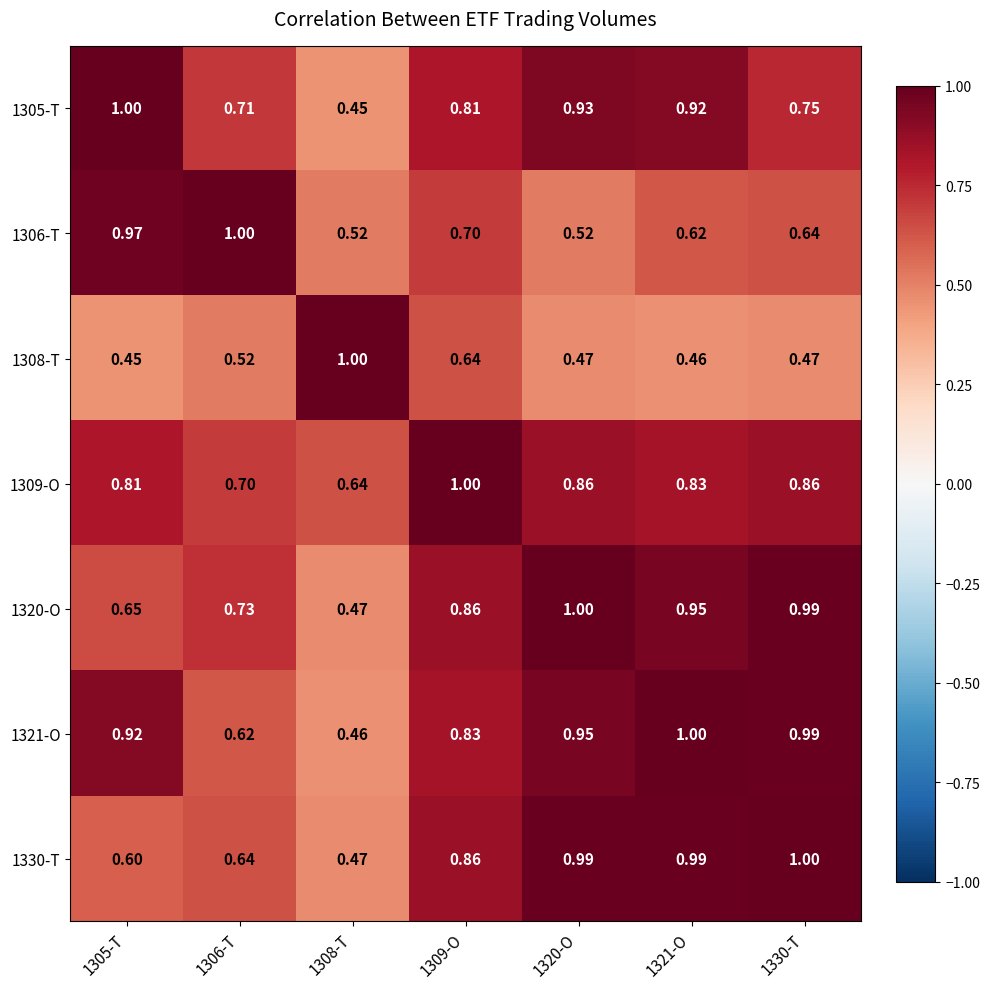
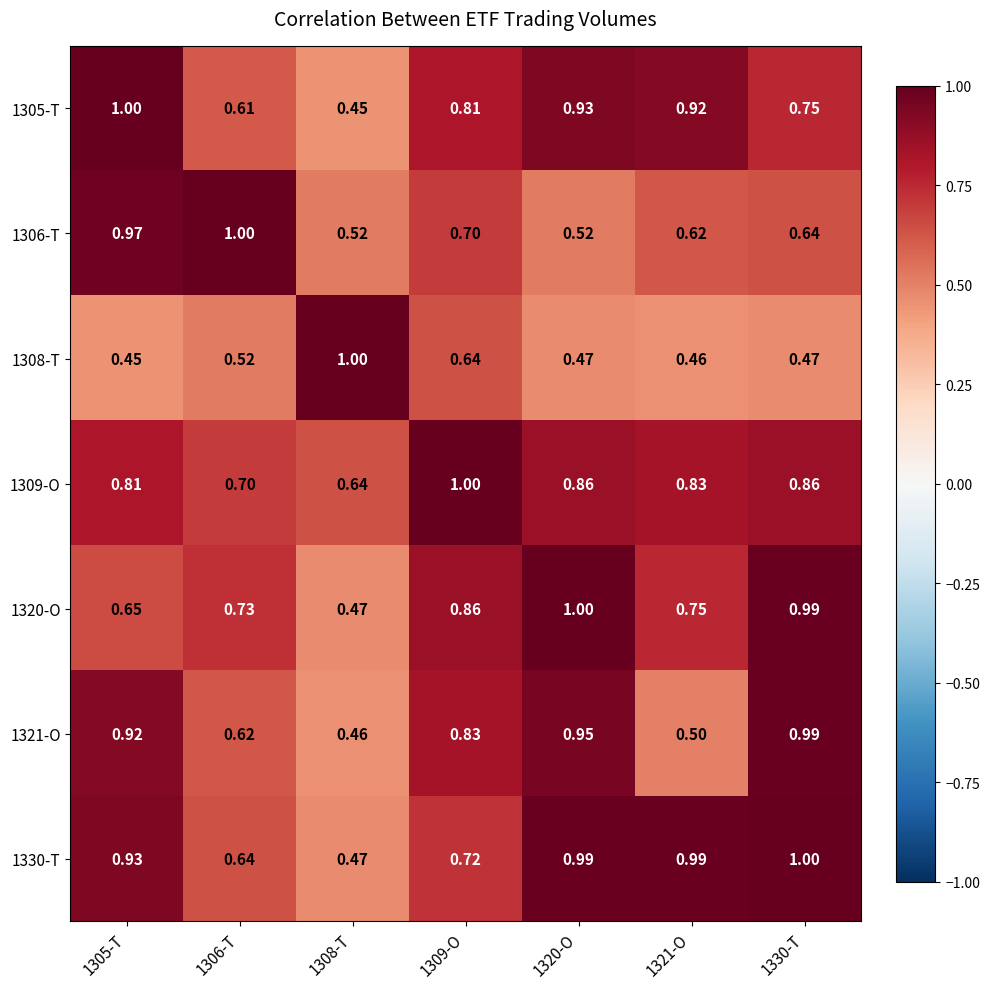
1305-T, 1306-T: 0.71 -> 0.61
1320-O, 1321-O: 0.95 -> 0.75
1321-O, 1321-O: 1.00 -> 0.50
1330-T, 1305-T: 0.60 -> 0.93
1330-T, 1309-O: 0.86 -> 0.72
